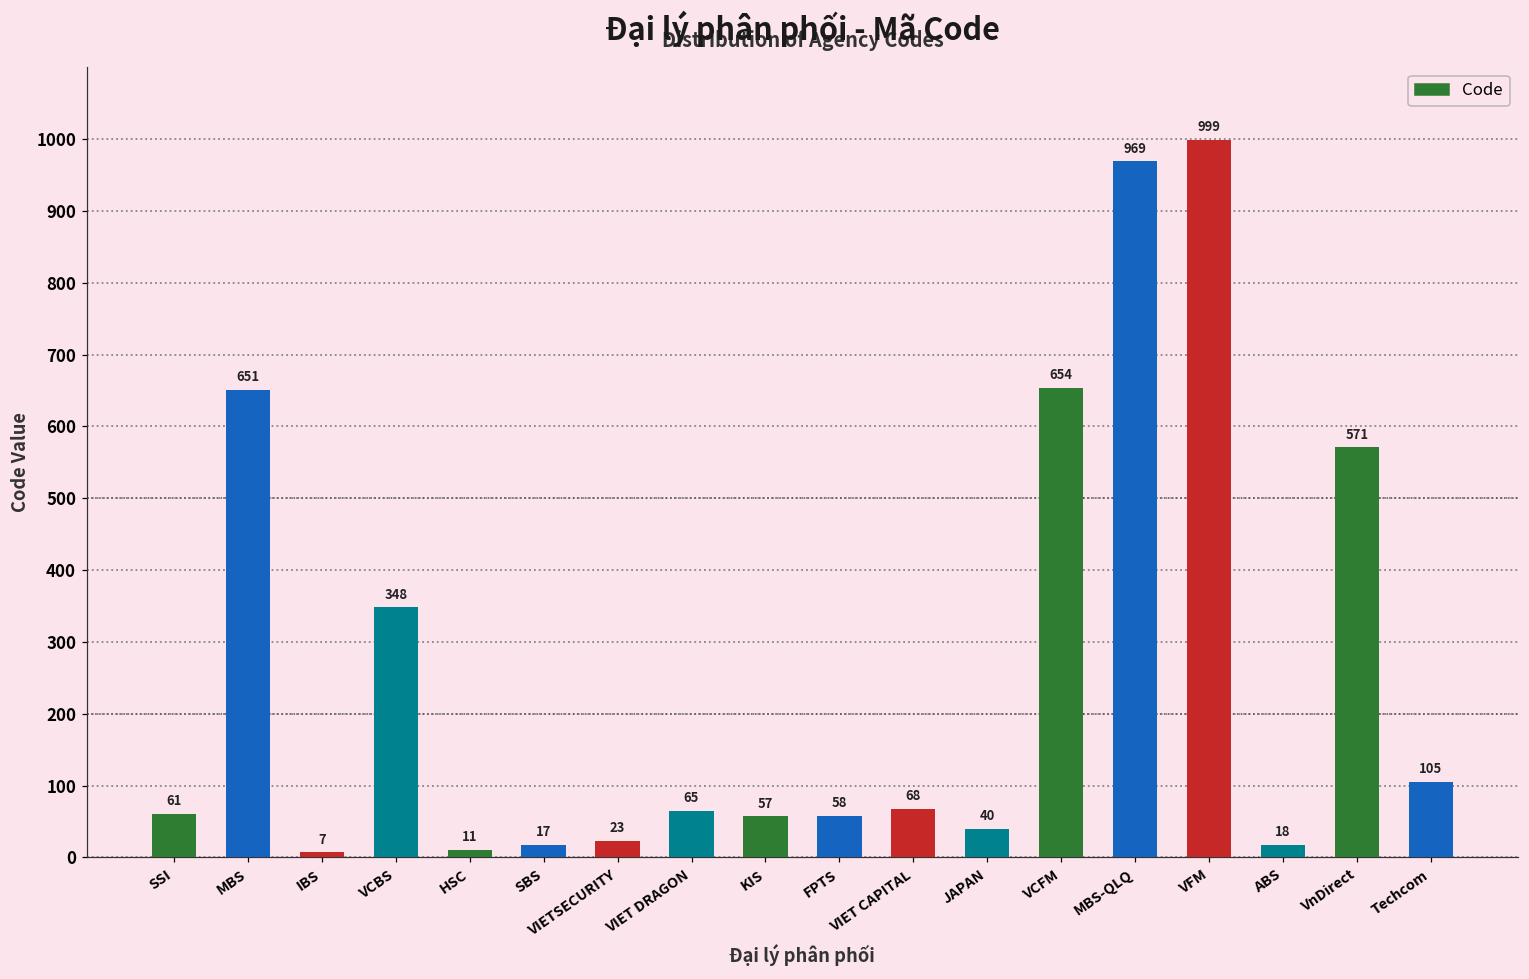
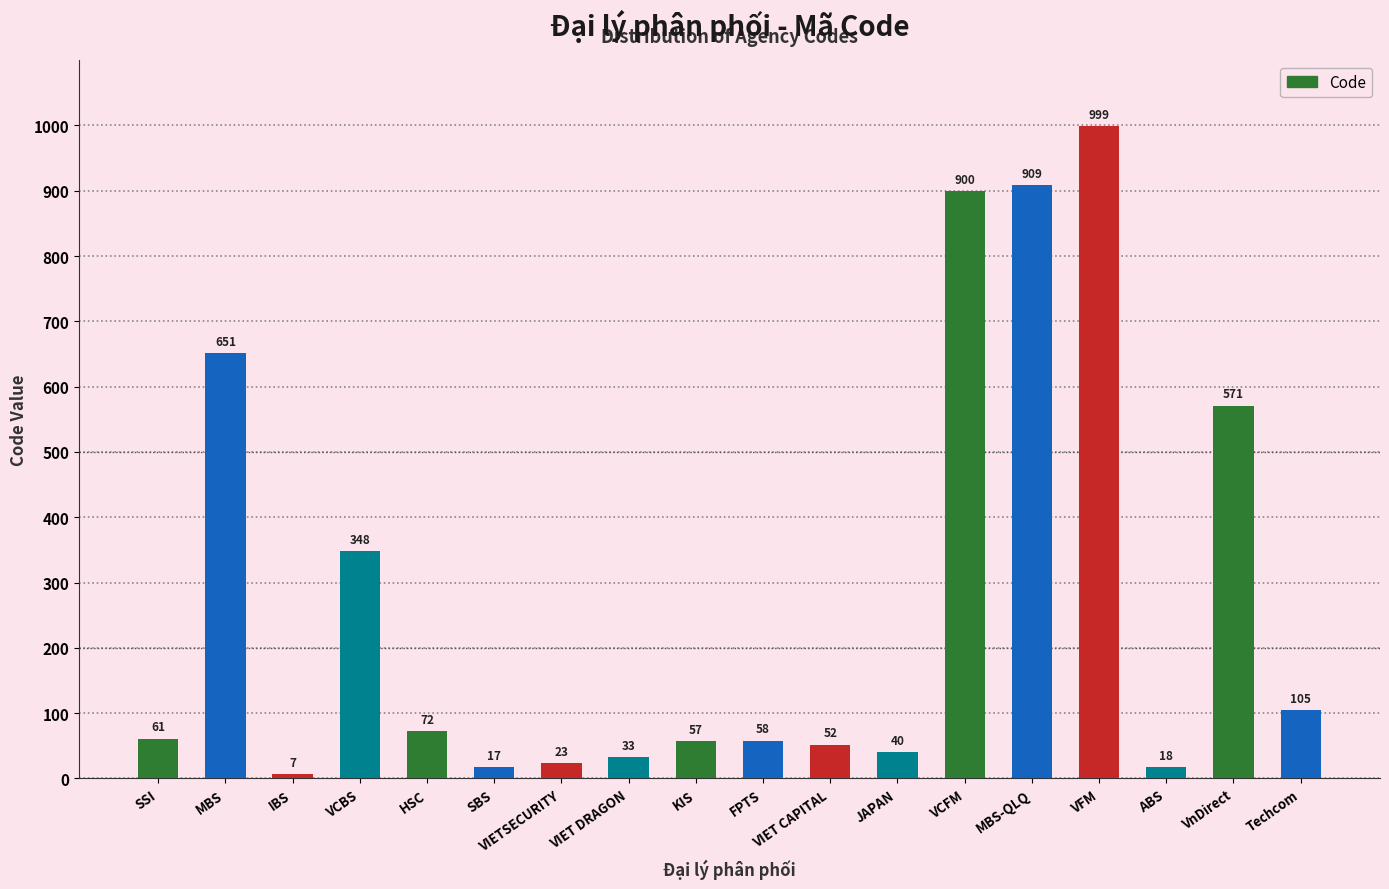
HSC: 11 -> 72
VIET DRAGON: 65 -> 33
VIET CAPITAL: 68 -> 52
VCFM: 654 -> 900
MBS-QLQ: 969 -> 909
